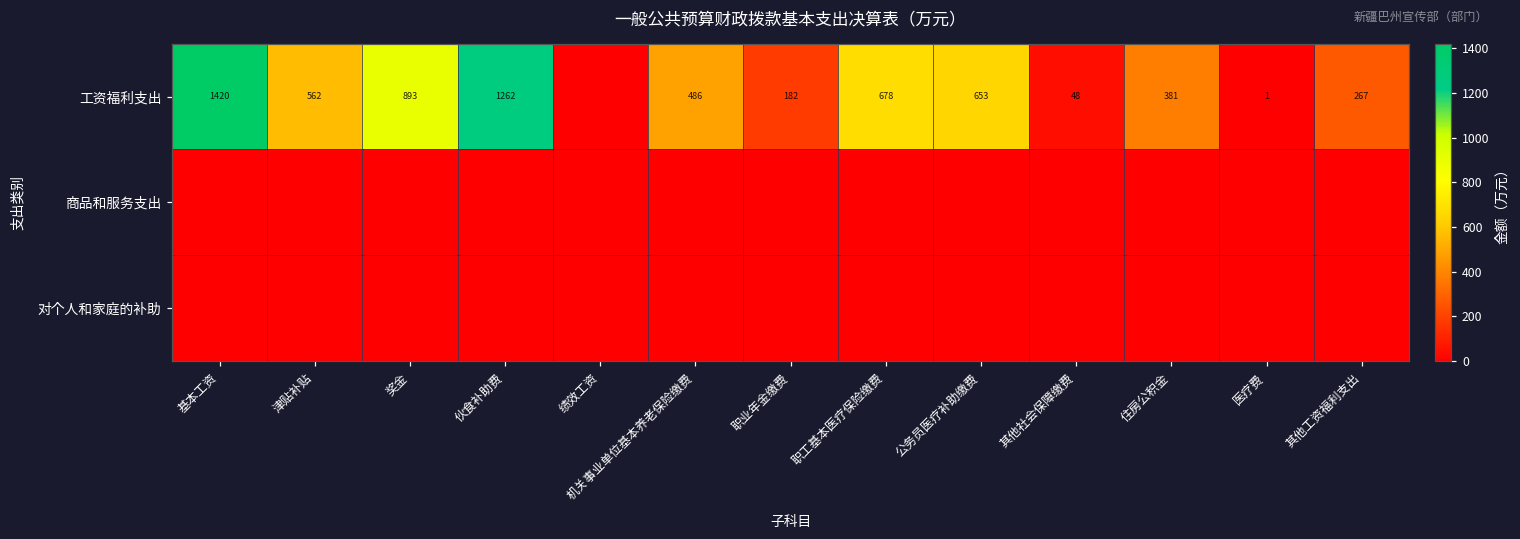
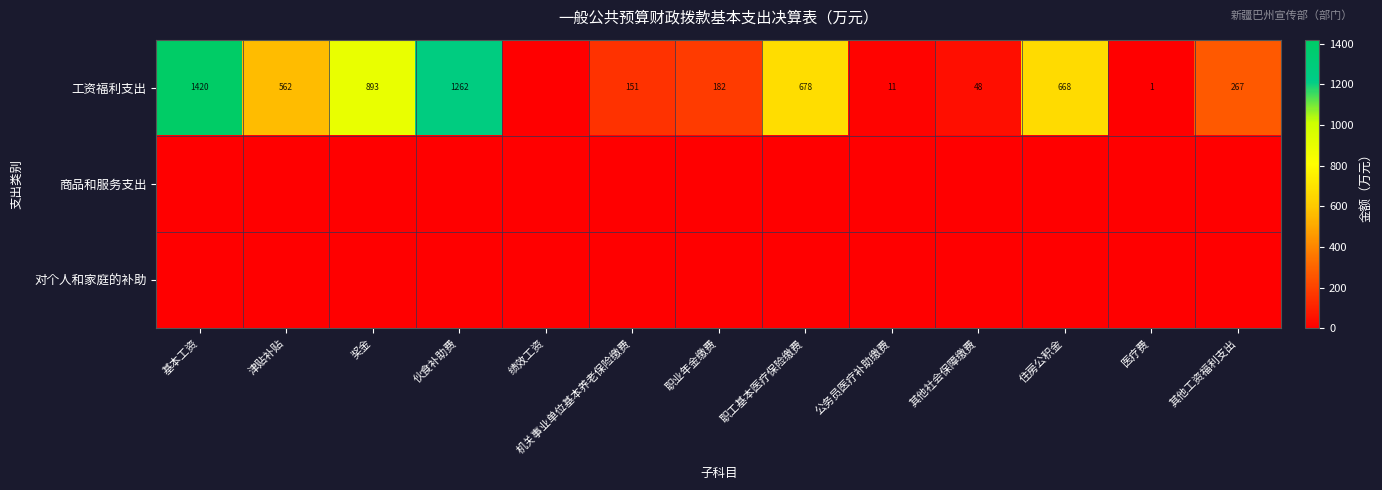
工资福利支出, 机关事业单位基本养老保险缴费: 486 -> 151
工资福利支出, 公务员医疗补助缴费: 653 -> 11
工资福利支出, 住房公积金: 381 -> 668
